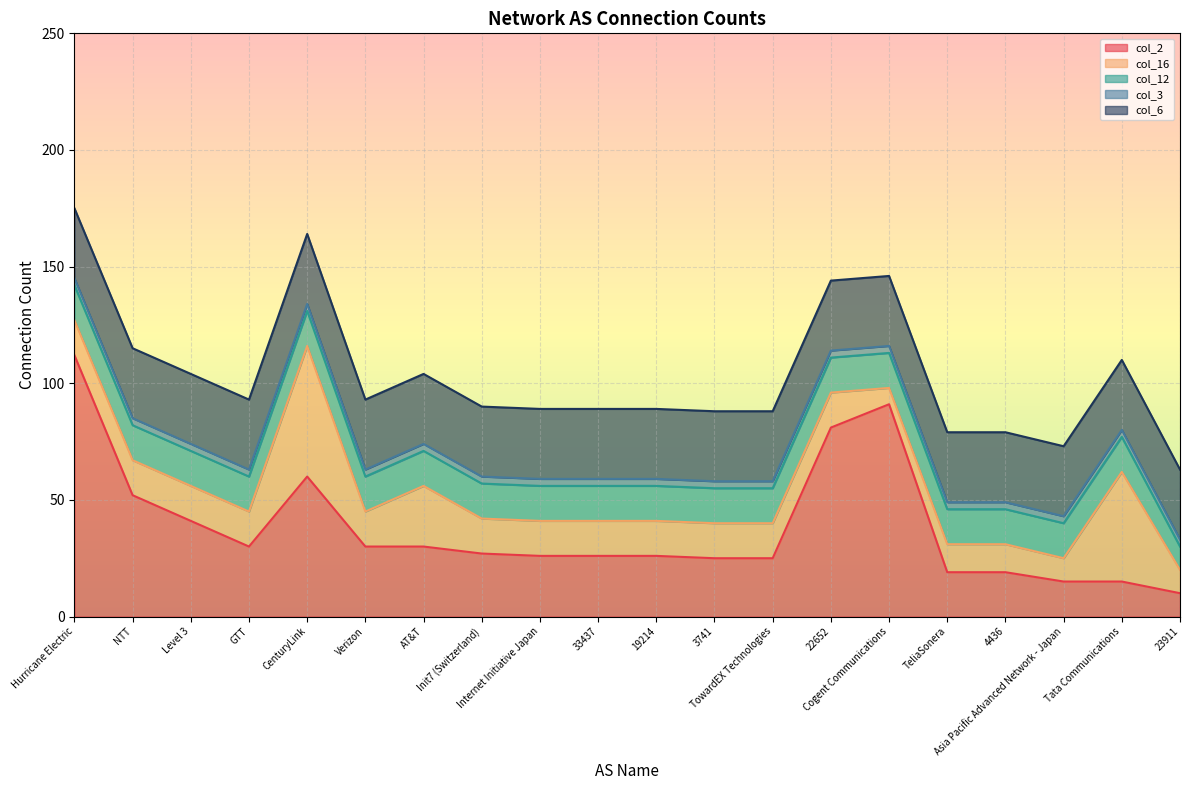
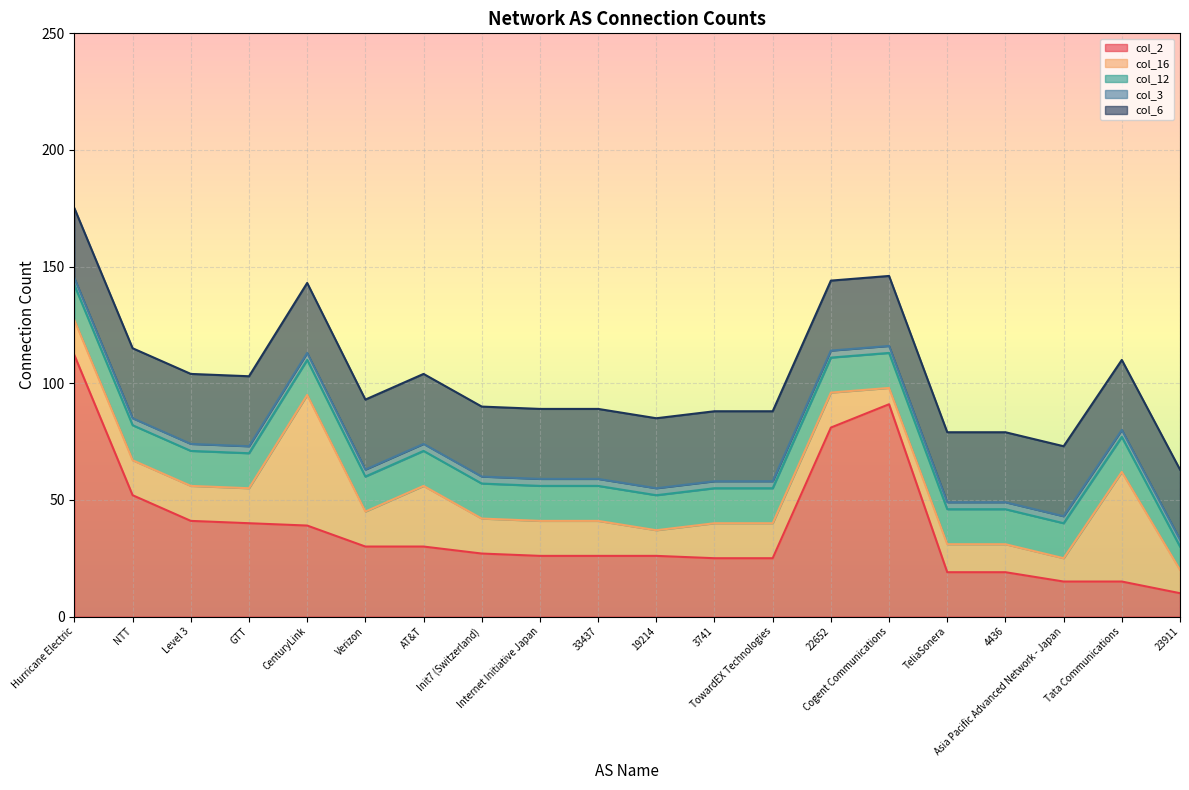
col_2, GTT: 30 -> 40
col_2, CenturyLink: 60 -> 39
col_16, 19214: 15 -> 11
